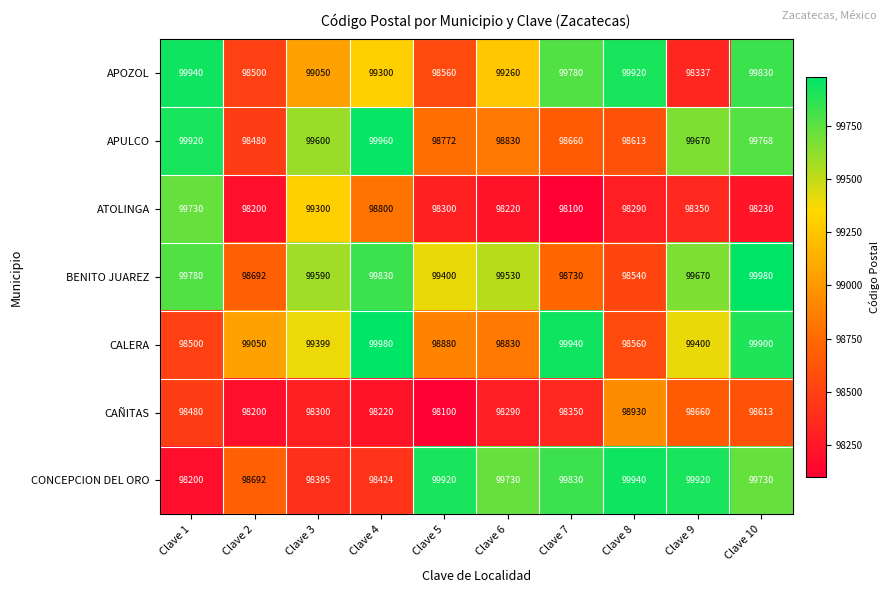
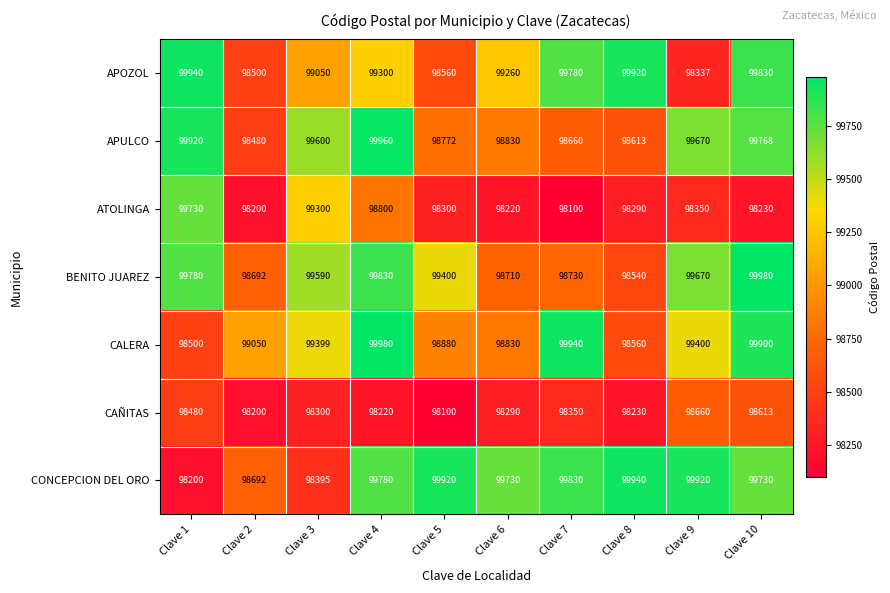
BENITO JUAREZ, Clave 6: 99530 -> 98710
CAÑITAS, Clave 8: 98930 -> 98230
CONCEPCION DEL ORO, Clave 4: 98424 -> 99780
